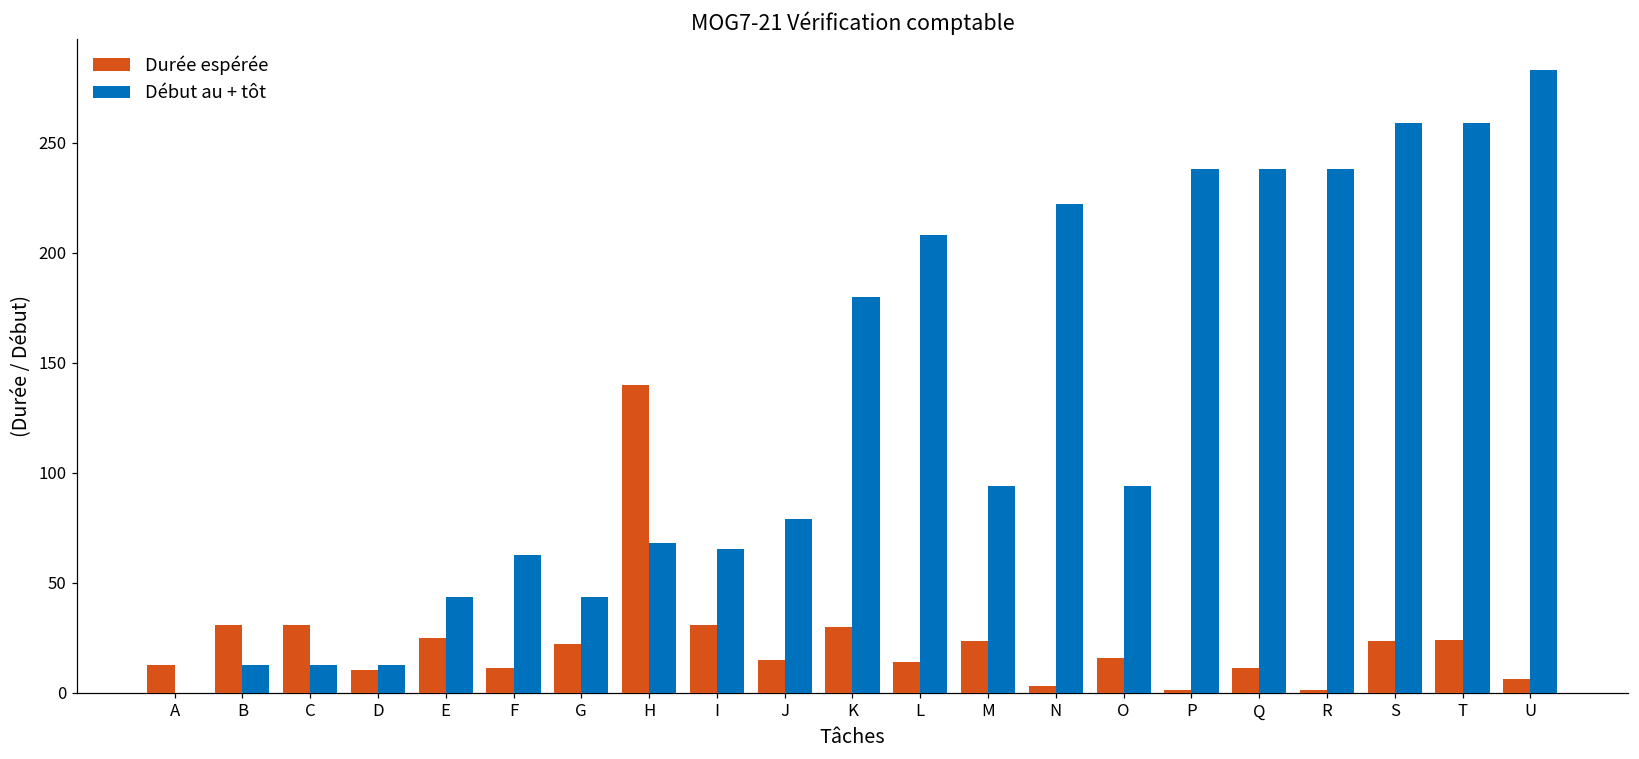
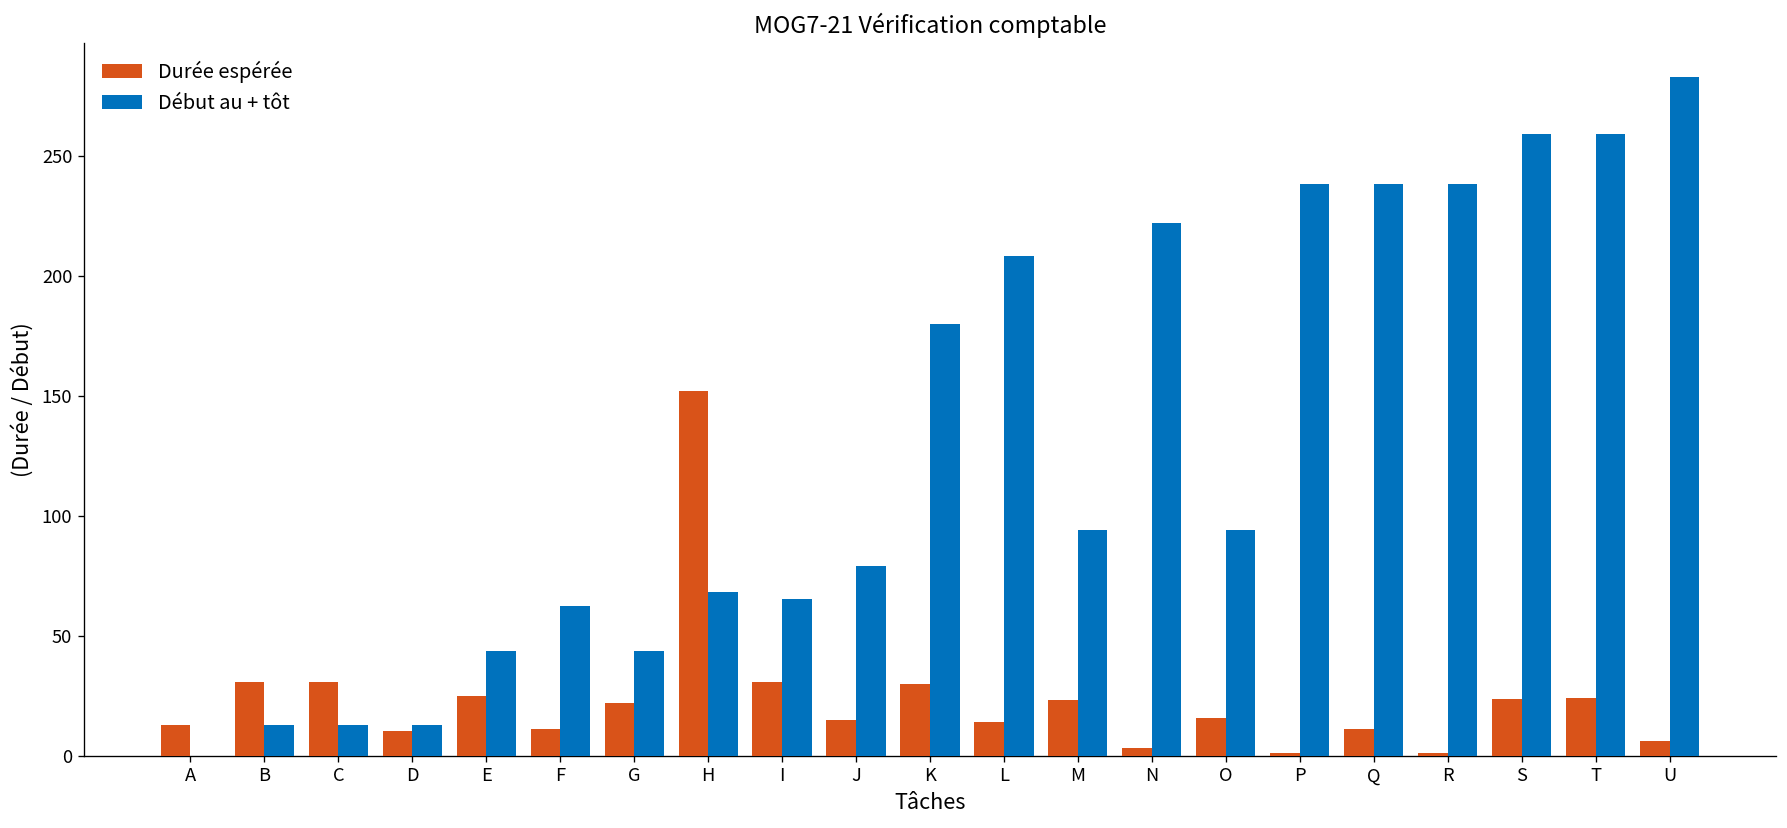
Durée espérée, H: 140 -> 152
